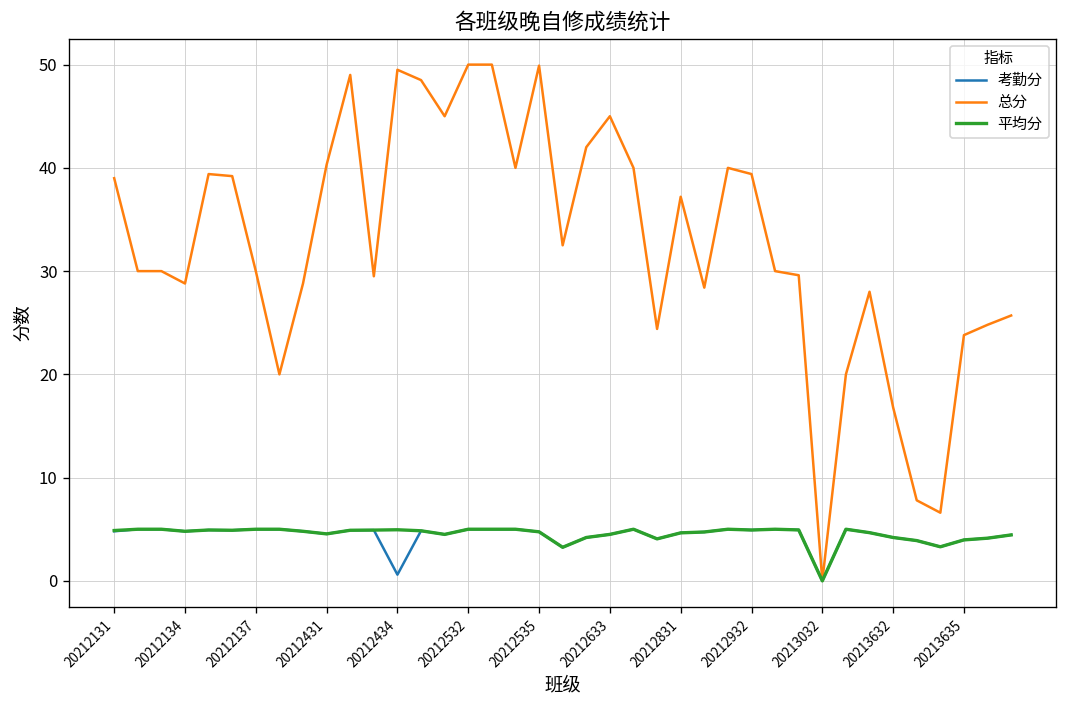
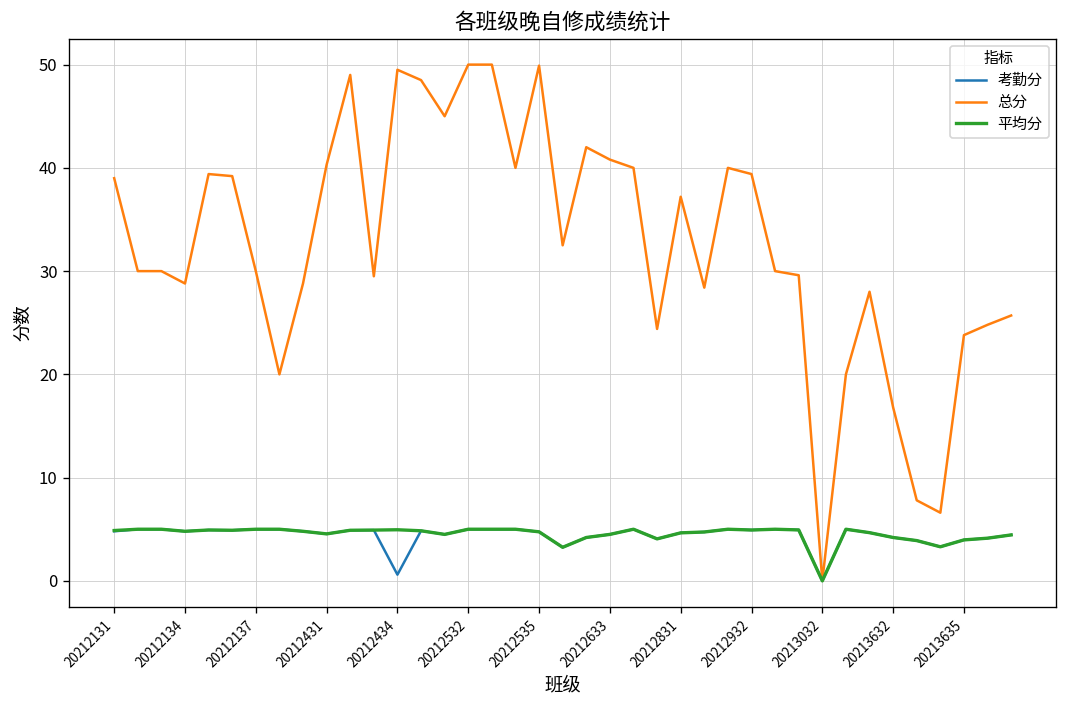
总分, 20212633: 45 -> 41
